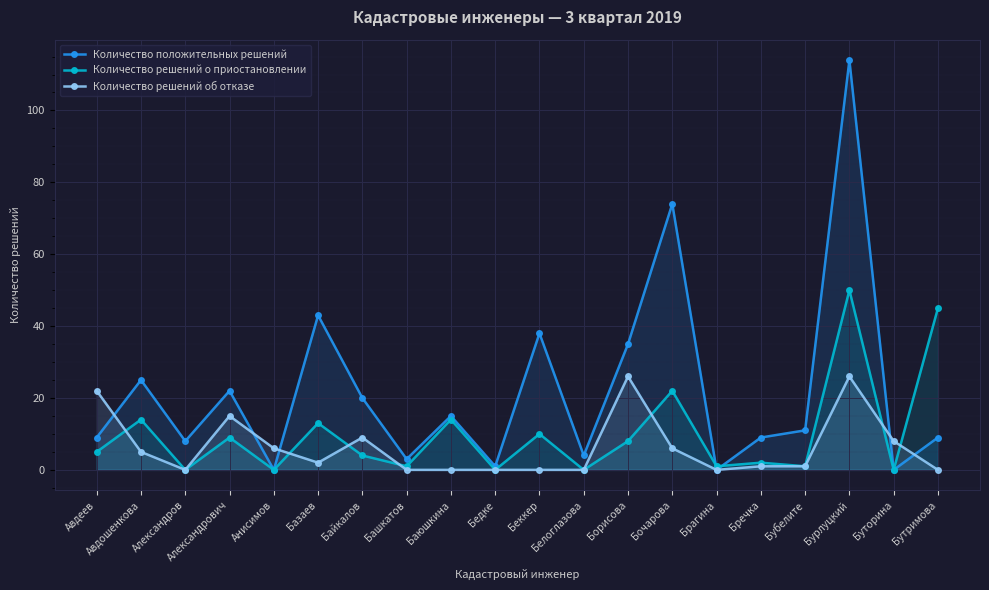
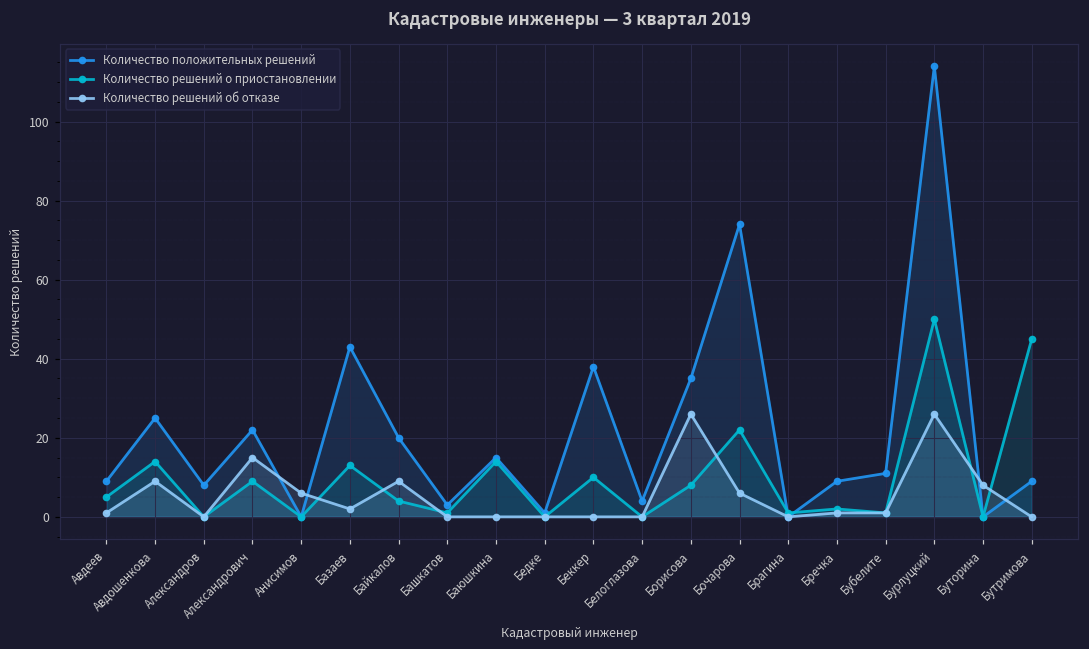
Количество решений об отказе, Авдеев: 22 -> 1
Количество решений об отказе, Авдошенкова: 5 -> 9
